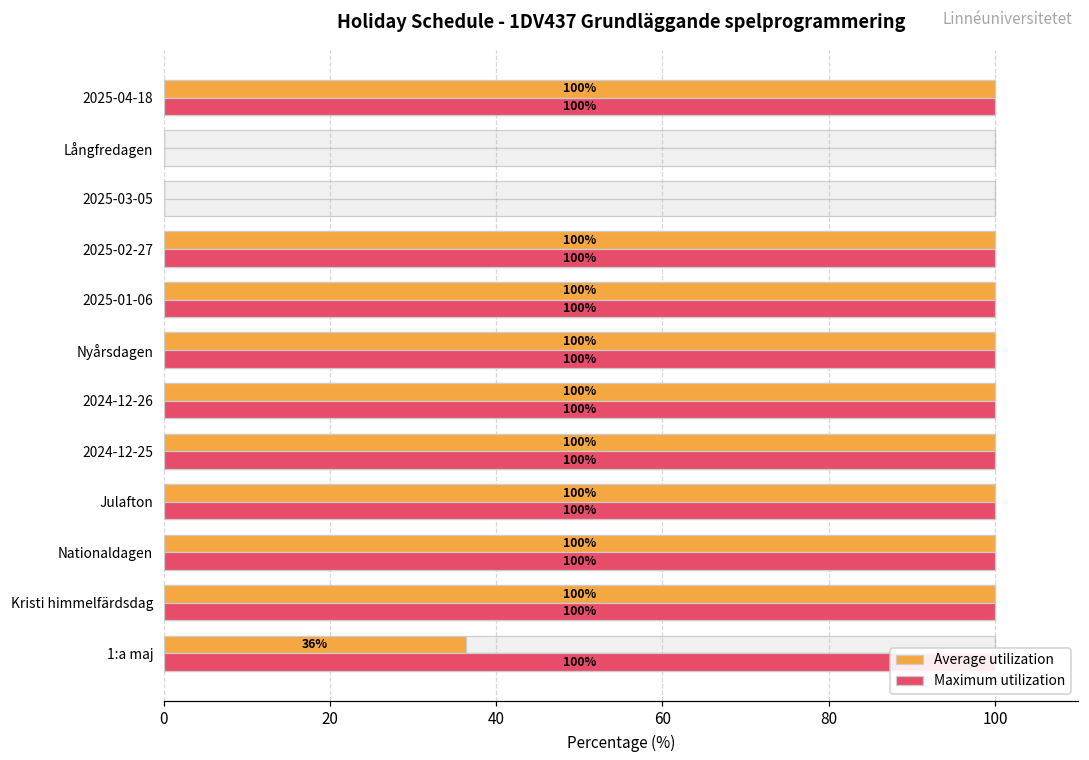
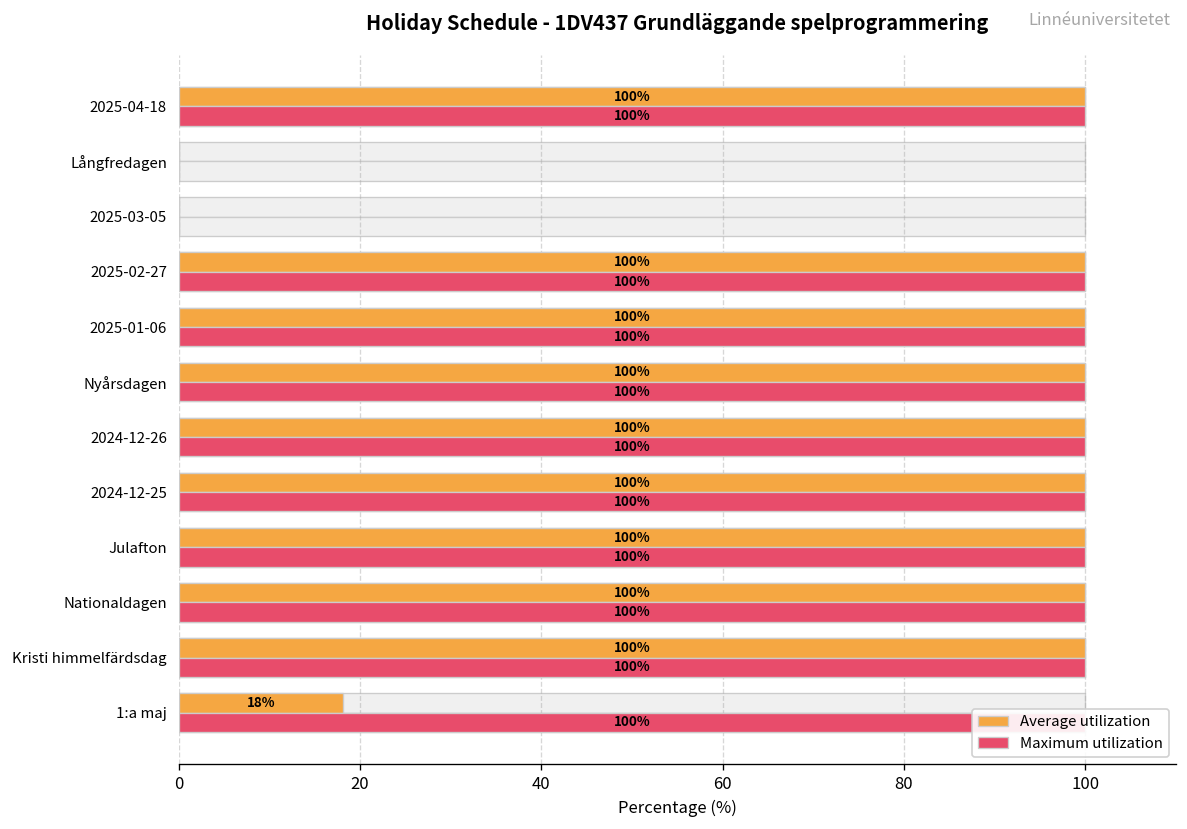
Average utilization, 1:a maj: 36% -> 18%
